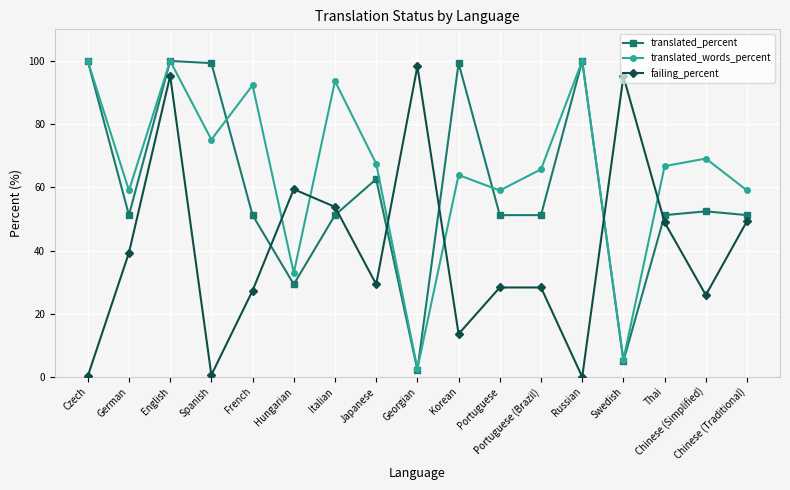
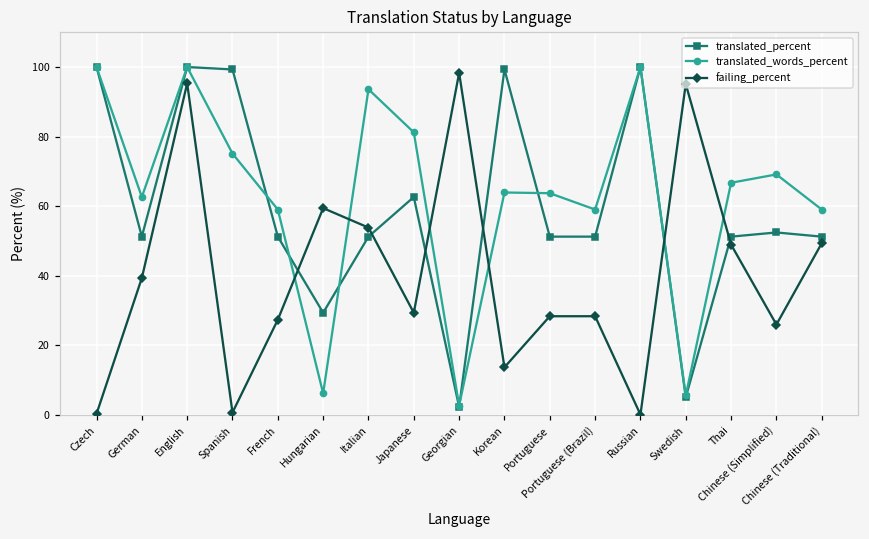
translated_words_percent, German: 59 -> 63
translated_words_percent, French: 92 -> 59
translated_words_percent, Hungarian: 33 -> 6
translated_words_percent, Japanese: 68 -> 81
translated_words_percent, Portuguese: 59 -> 64
translated_words_percent, Portuguese (Brazil): 66 -> 59
